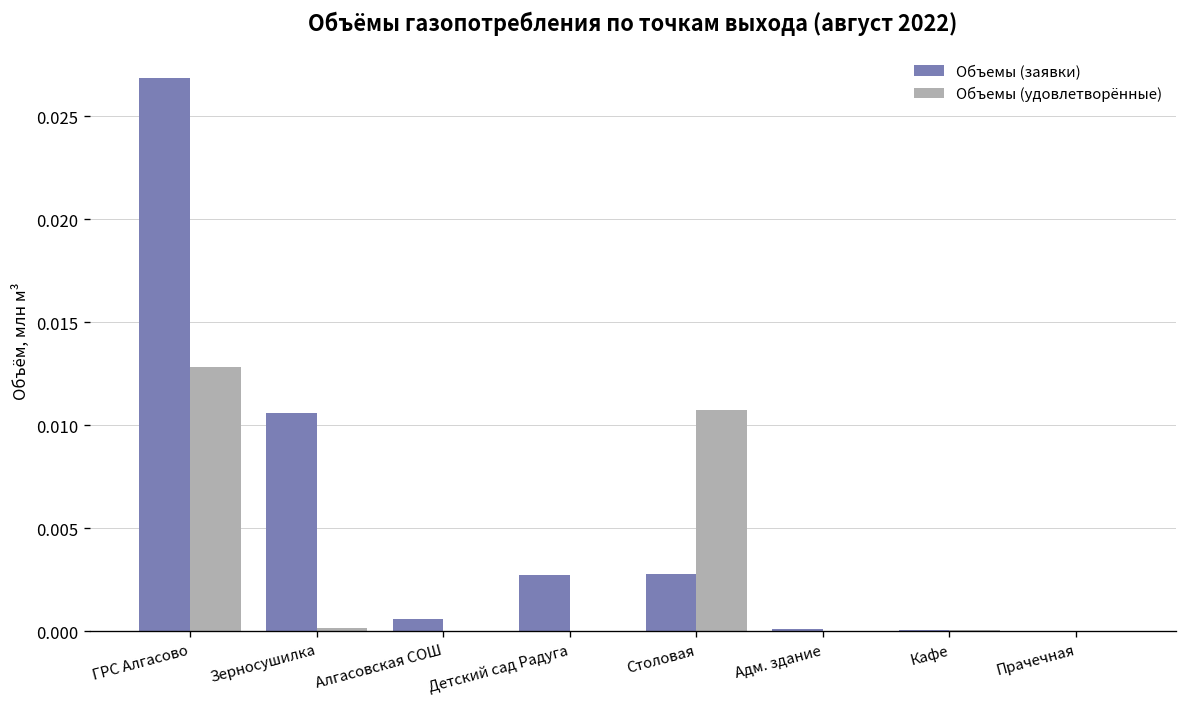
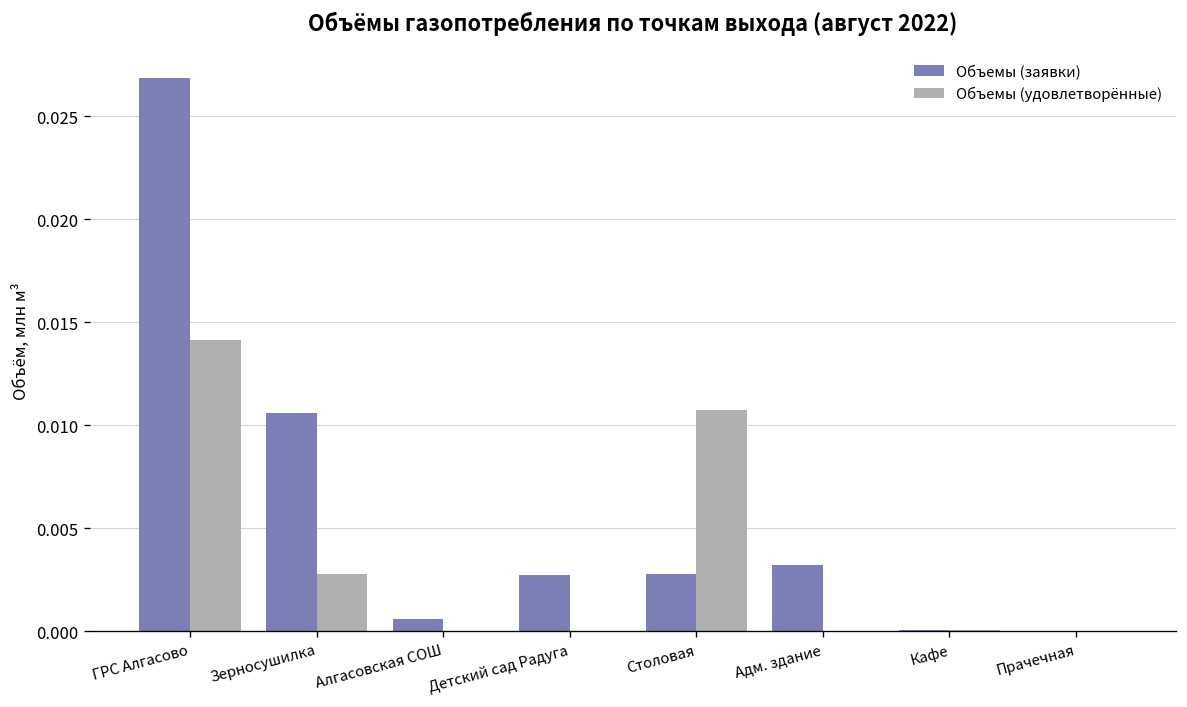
Объемы (удовлетворённые), ГРС Алгасово: 0.0128 -> 0.0141
Объемы (удовлетворённые), Зерносушилка: 0.0001 -> 0.0028
Объемы (заявки), Адм. здание: 0.0001 -> 0.0032
